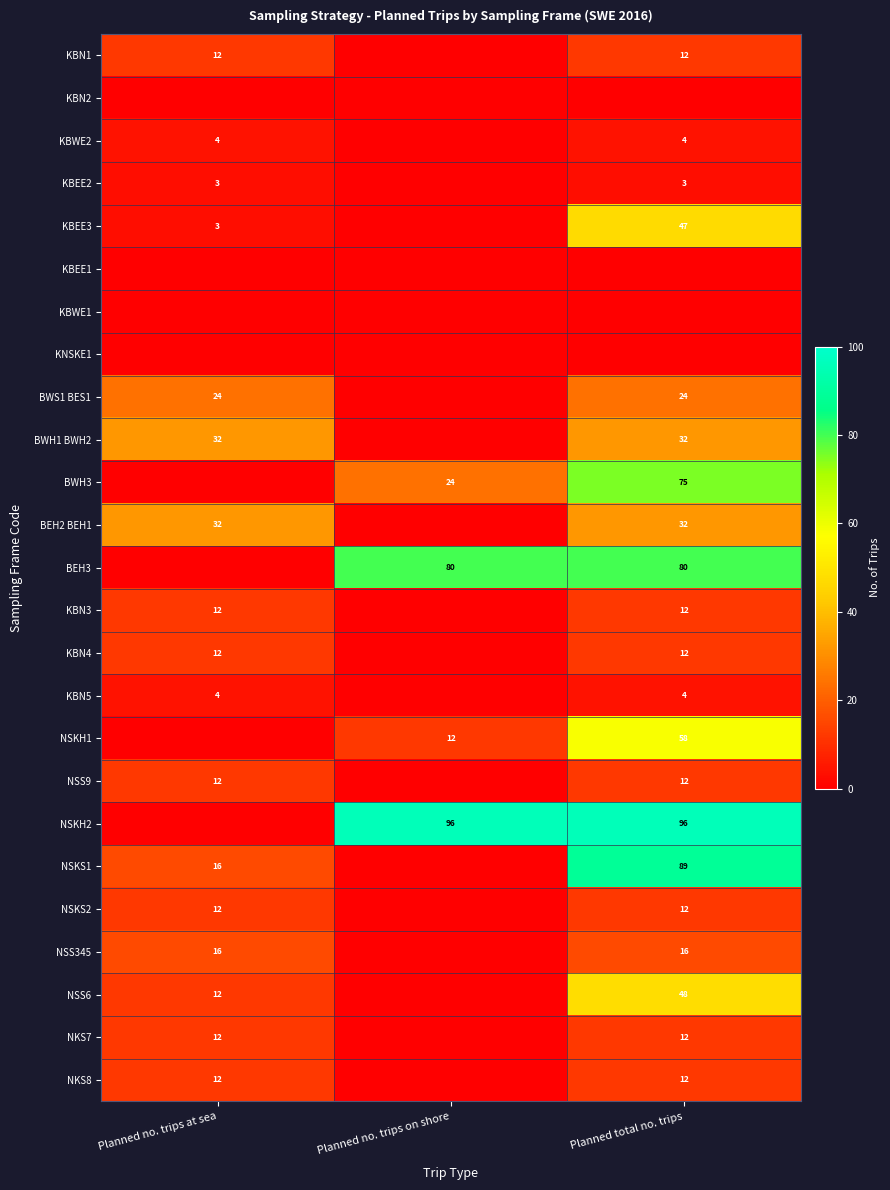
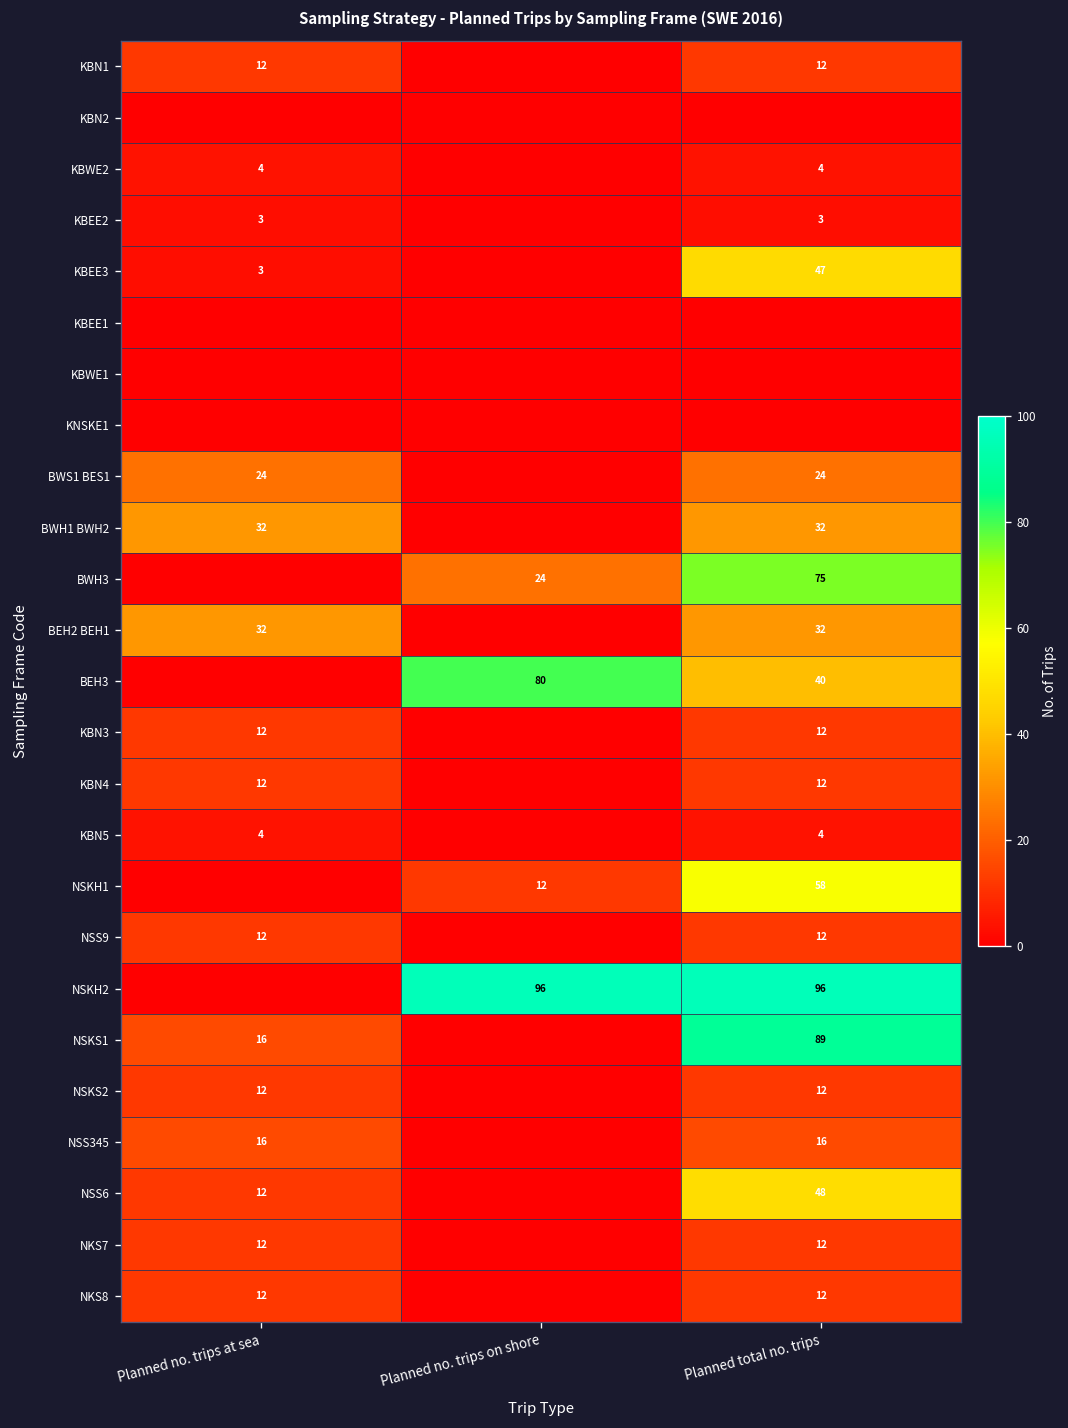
BEH3, Planned total no. trips: 80 -> 40
